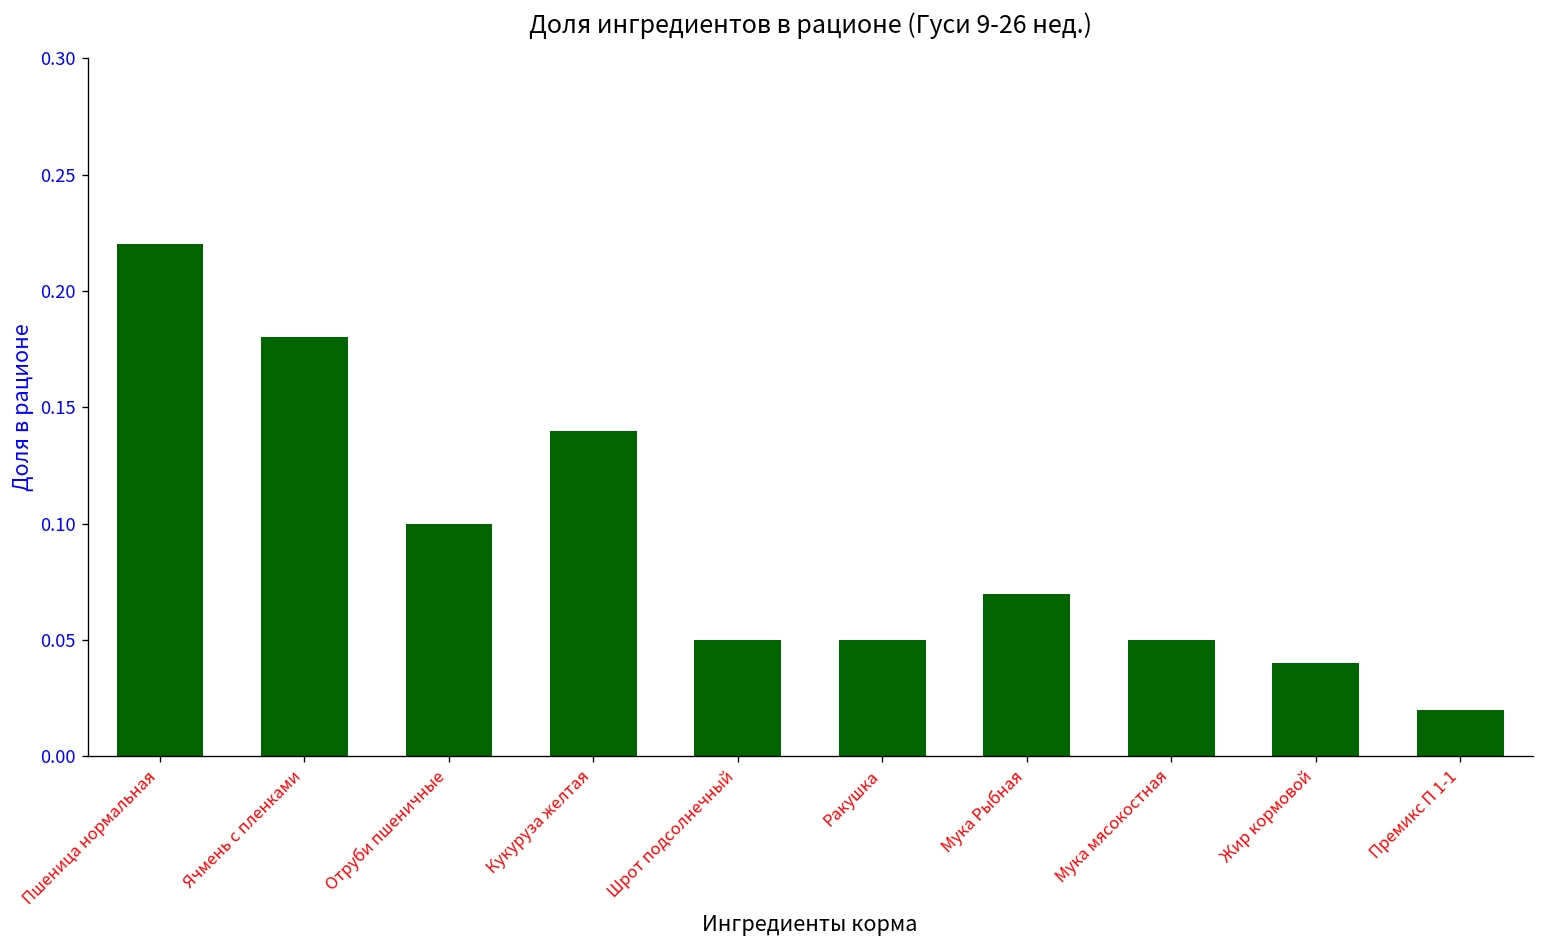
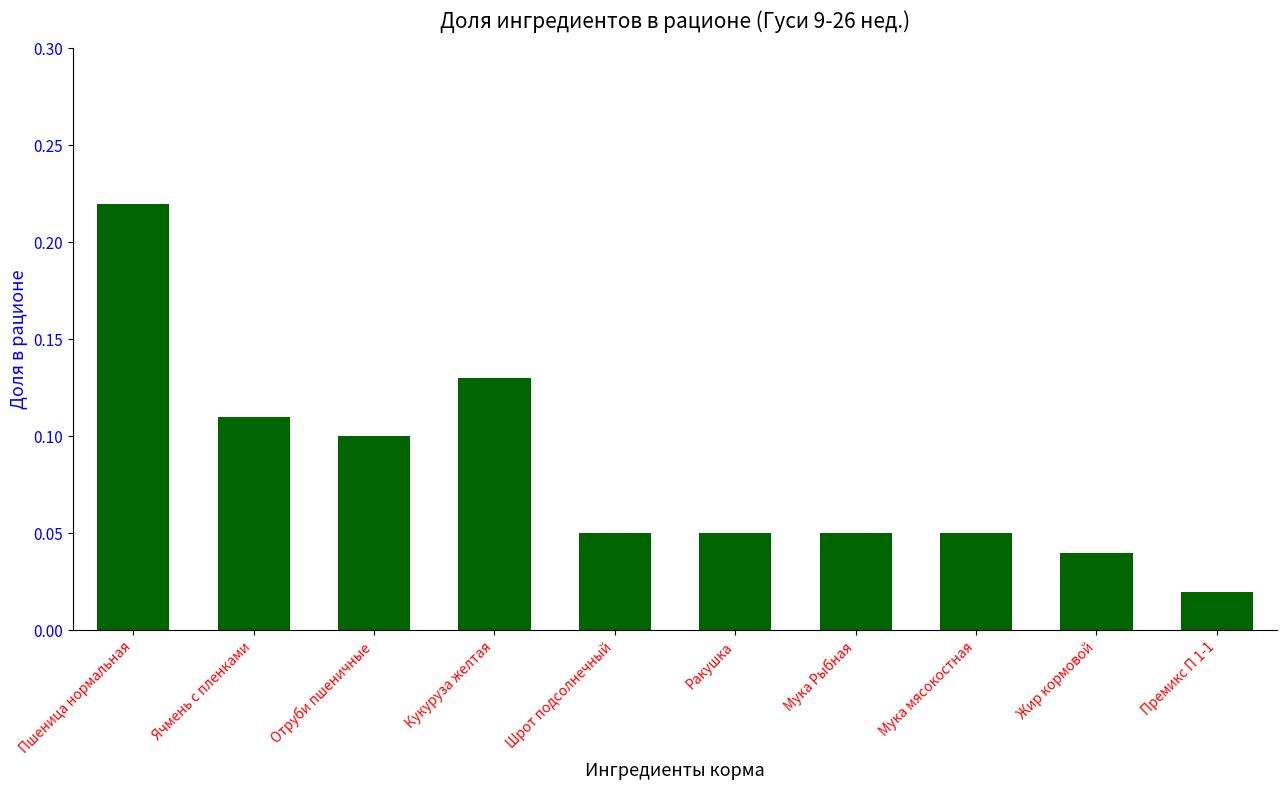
Ячмень с пленками: 0.18 -> 0.11
Кукуруза желтая: 0.14 -> 0.13
Мука Рыбная: 0.07 -> 0.05
